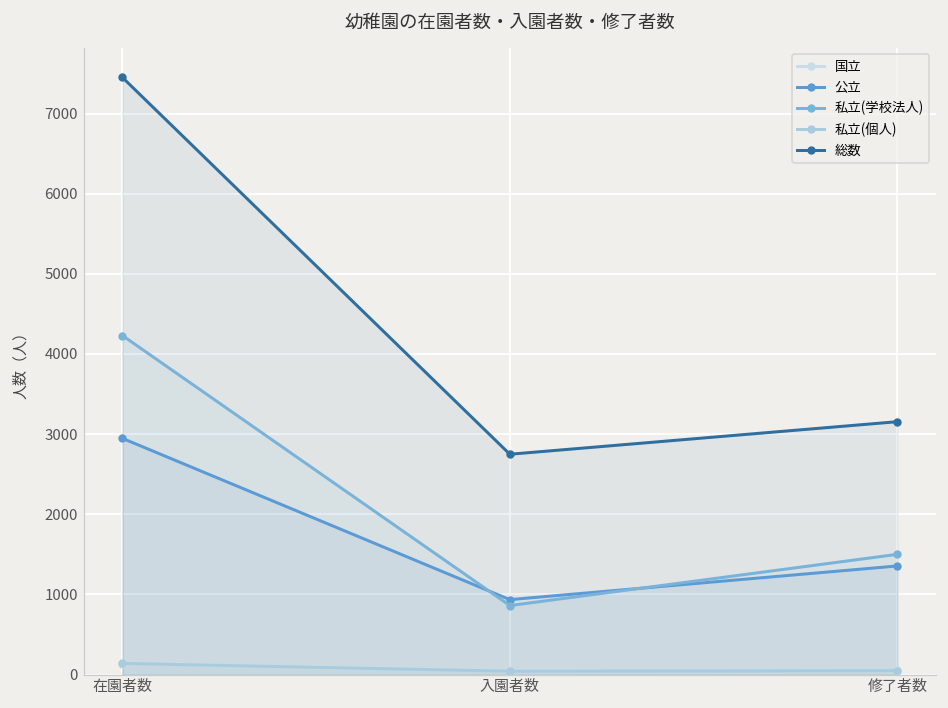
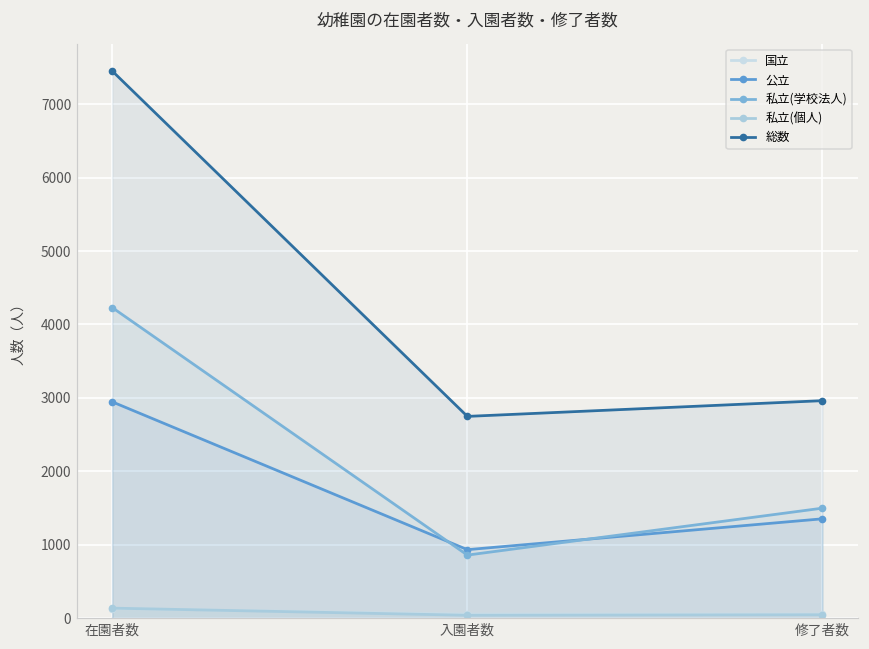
総数, 修了者数: 3200 -> 3000
